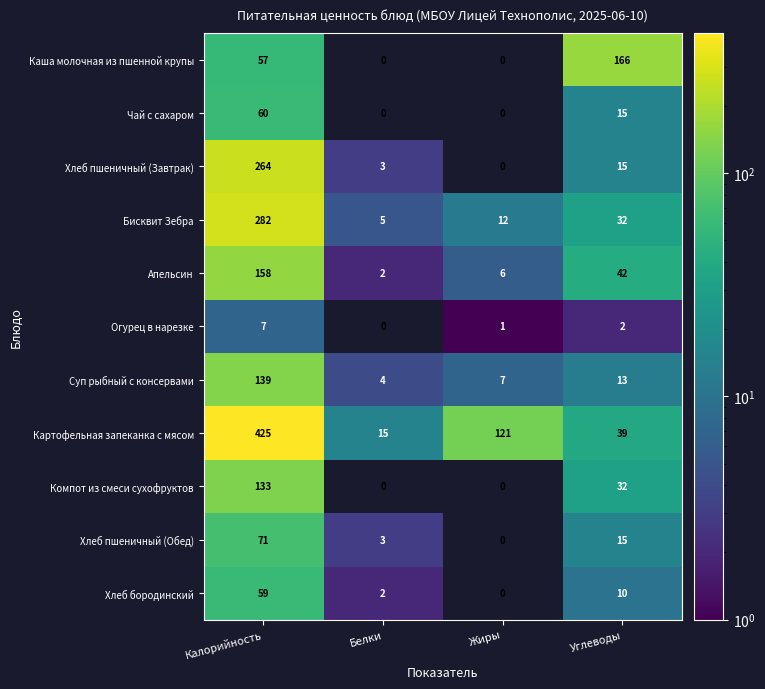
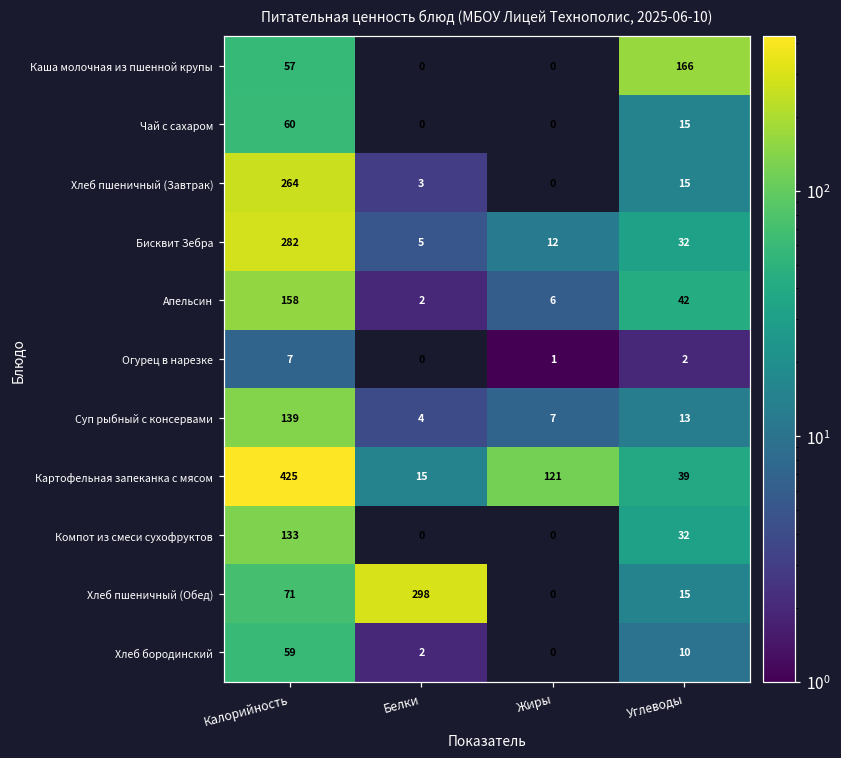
Хлеб пшеничный (Обед), Белки: 3 -> 298
